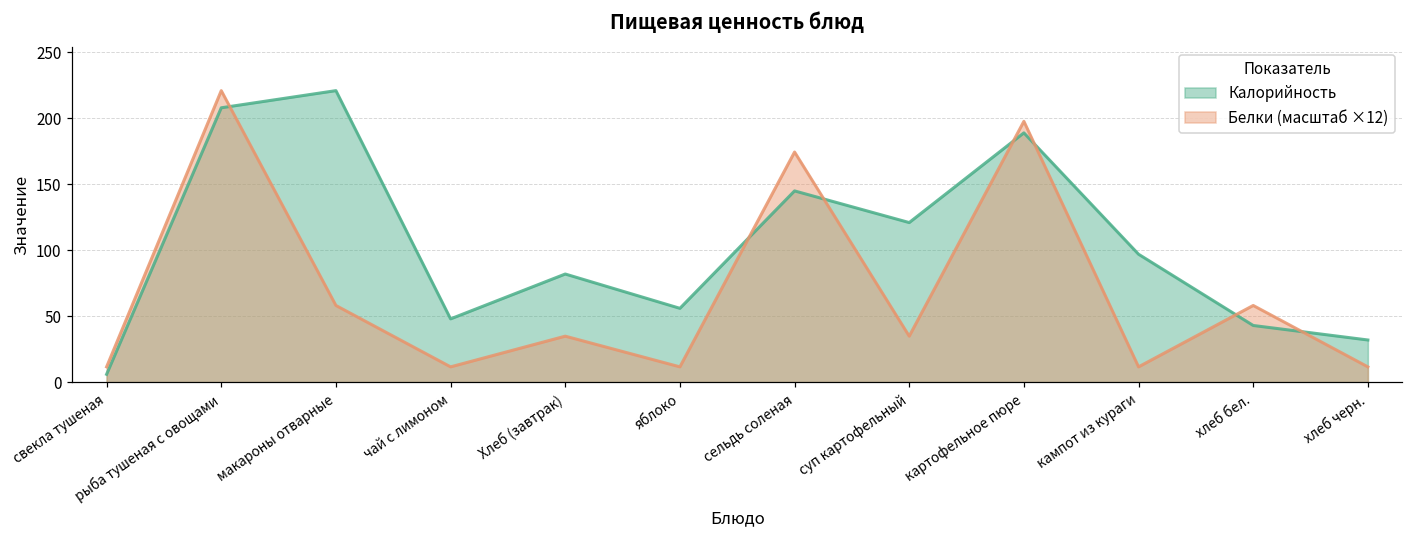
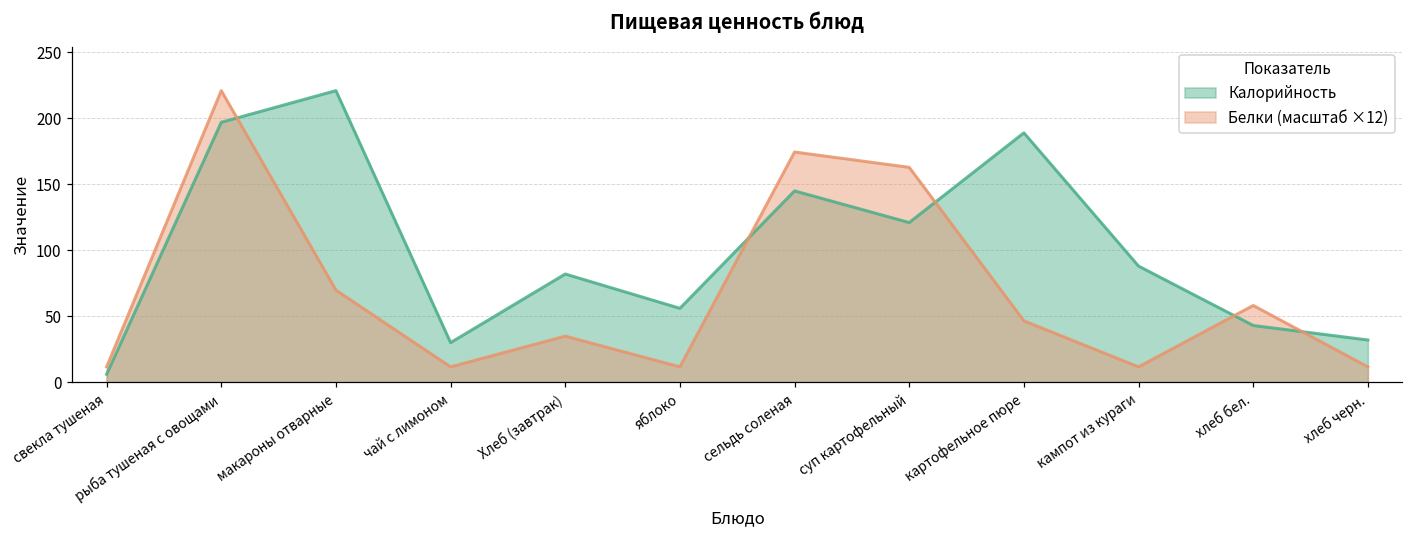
Калорийность, рыба тушеная с овощами: 208 -> 197
Белки (масштаб ×12), макароны отварные: 58 -> 70
Калорийность, чай с лимоном: 48 -> 30
Белки (масштаб ×12), суп картофельный: 35 -> 163
Белки (масштаб ×12), картофельное пюре: 198 -> 47
Калорийность, кампот из кураги: 97 -> 88
